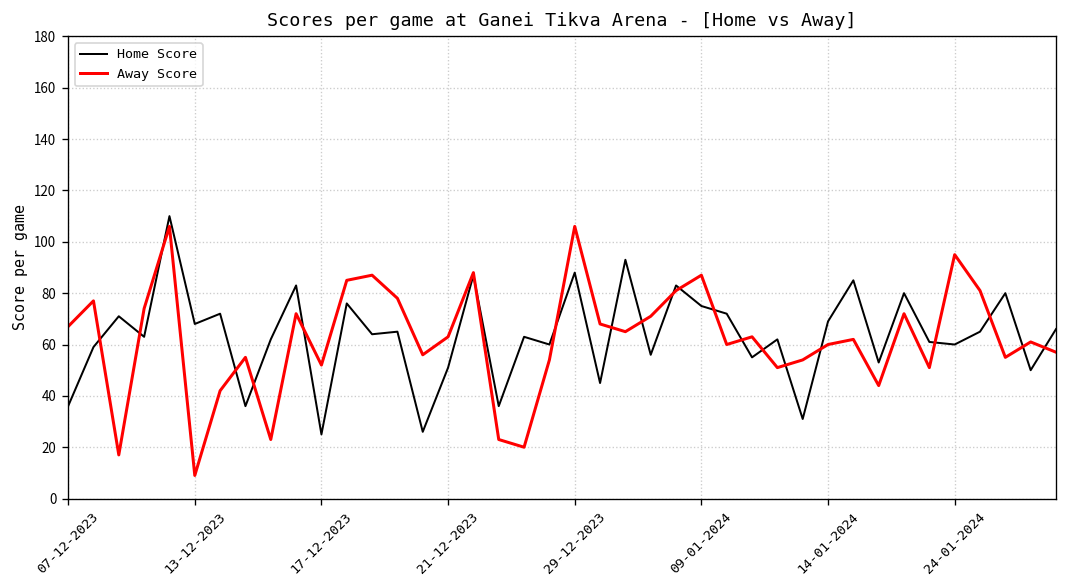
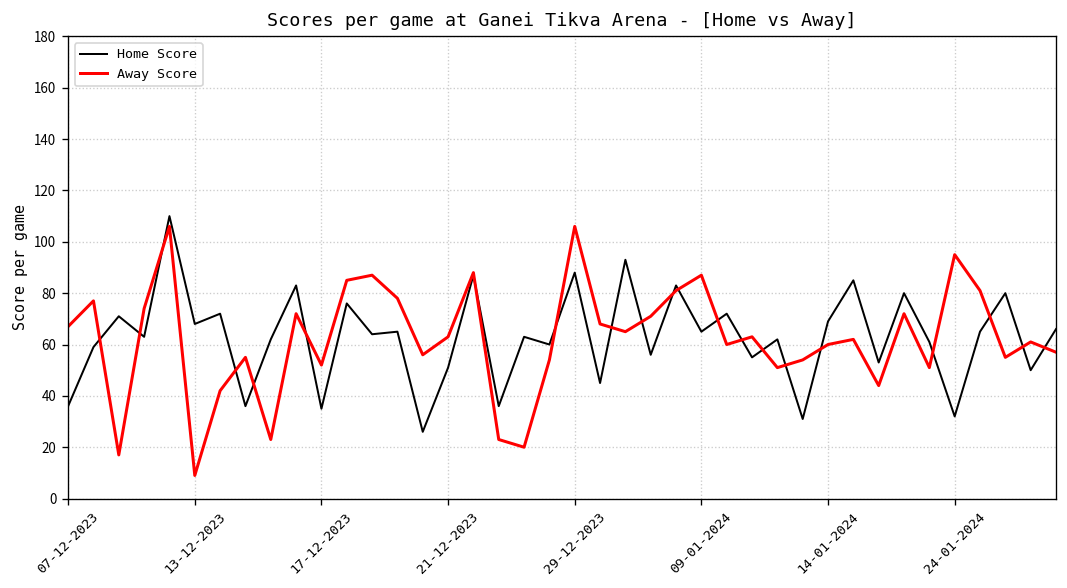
Home Score, 17-12-2023: 25 -> 35
Home Score, 09-01-2024: 75 -> 65
Home Score, 24-01-2024: 60 -> 32
